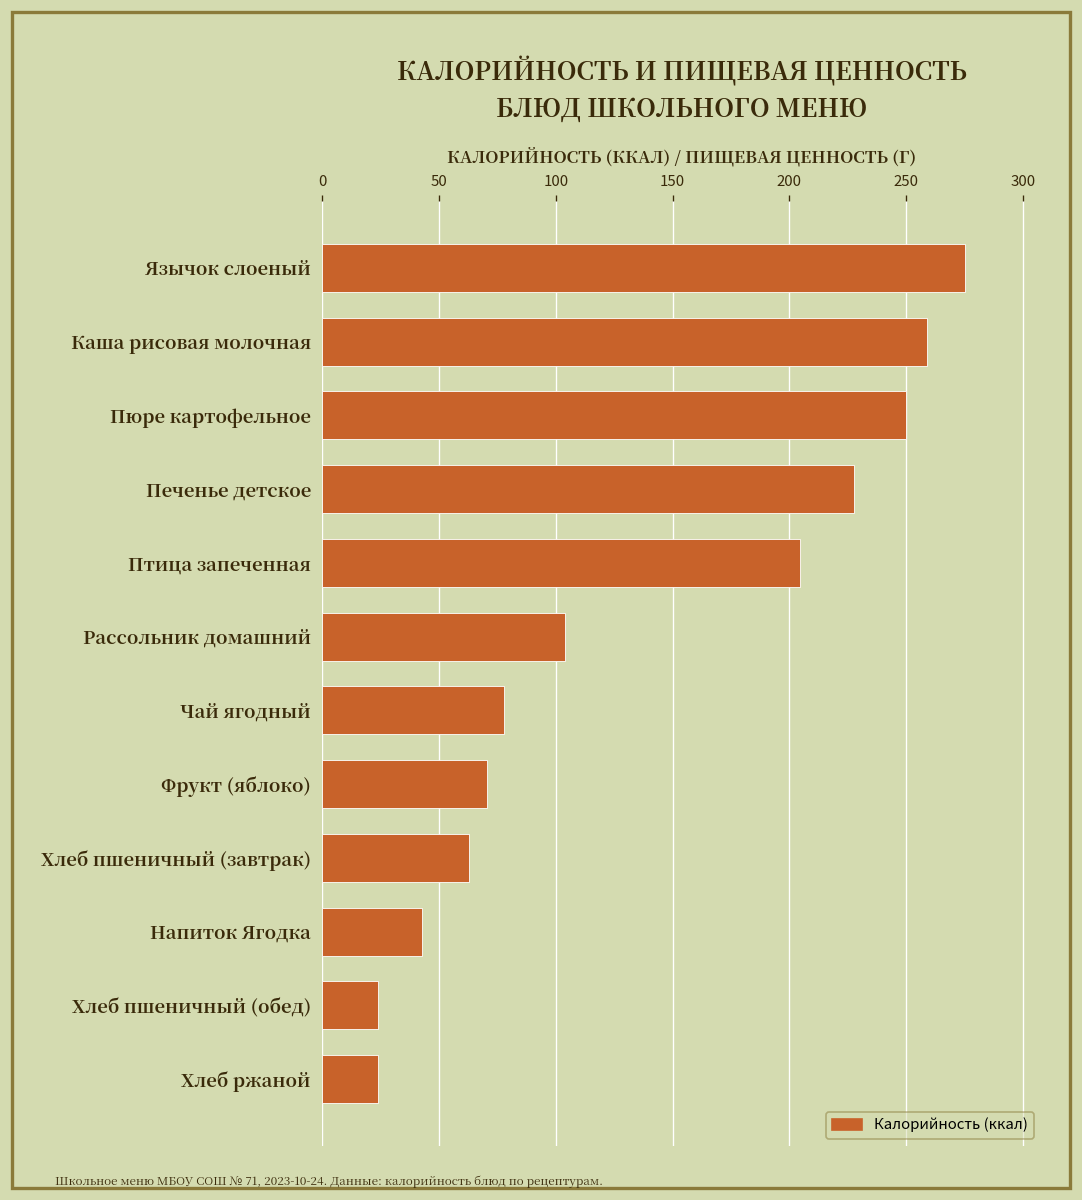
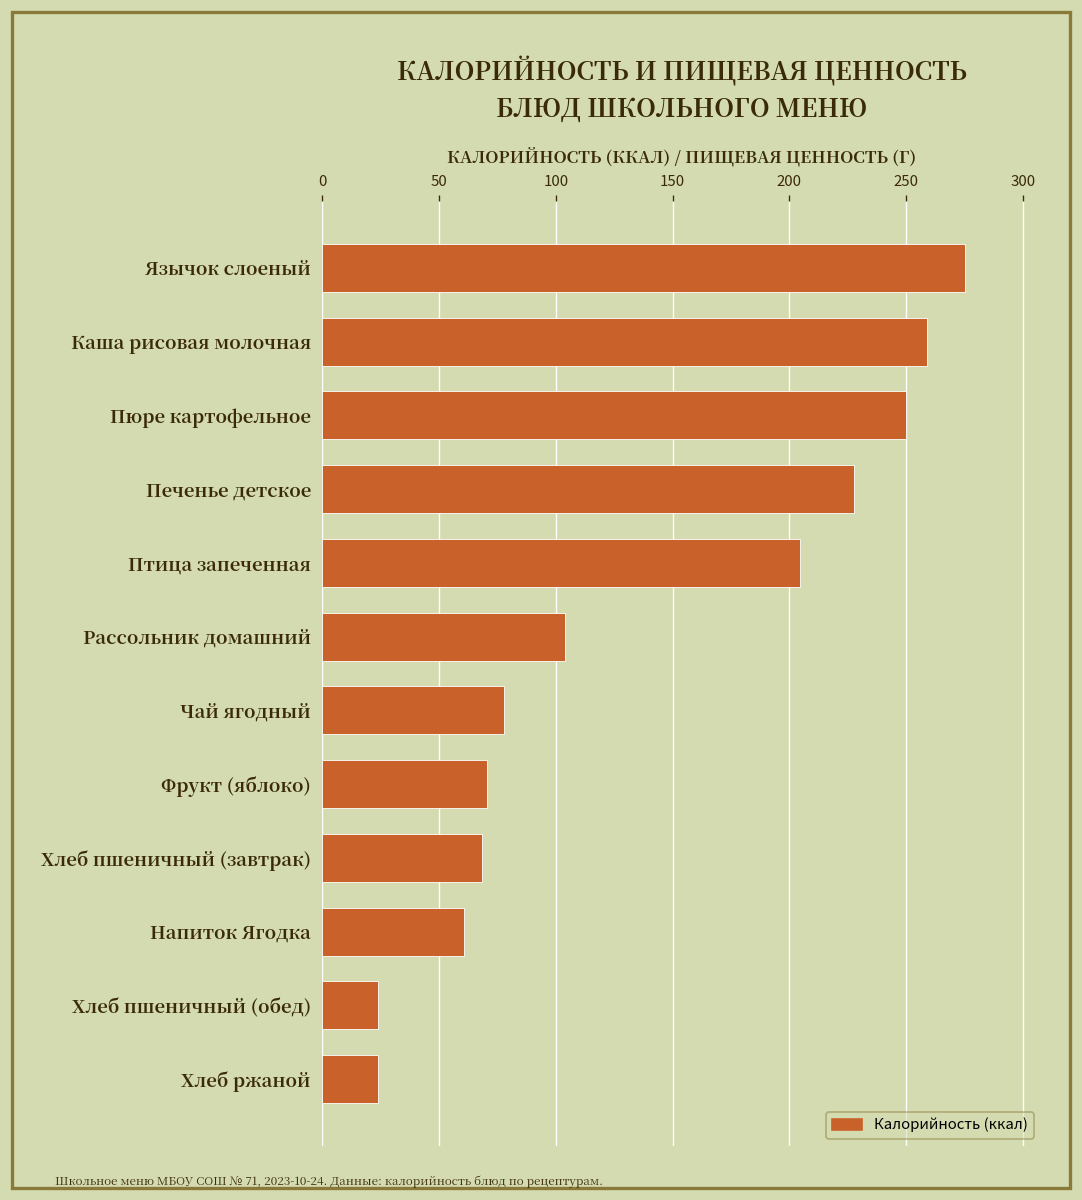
Хлеб пшеничный (завтрак): 63 -> 69
Напиток Ягодка: 43 -> 60
